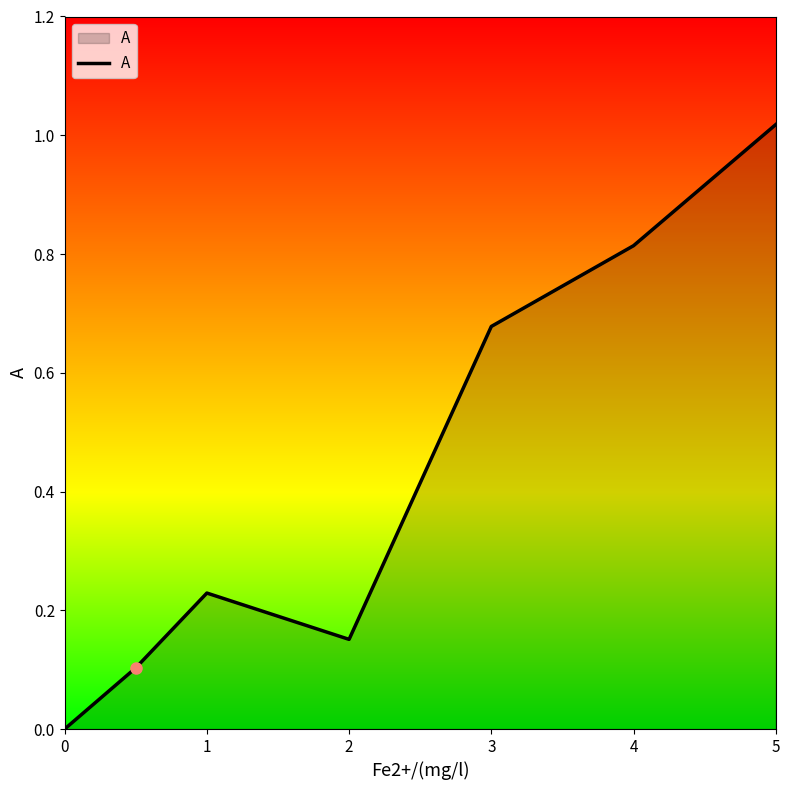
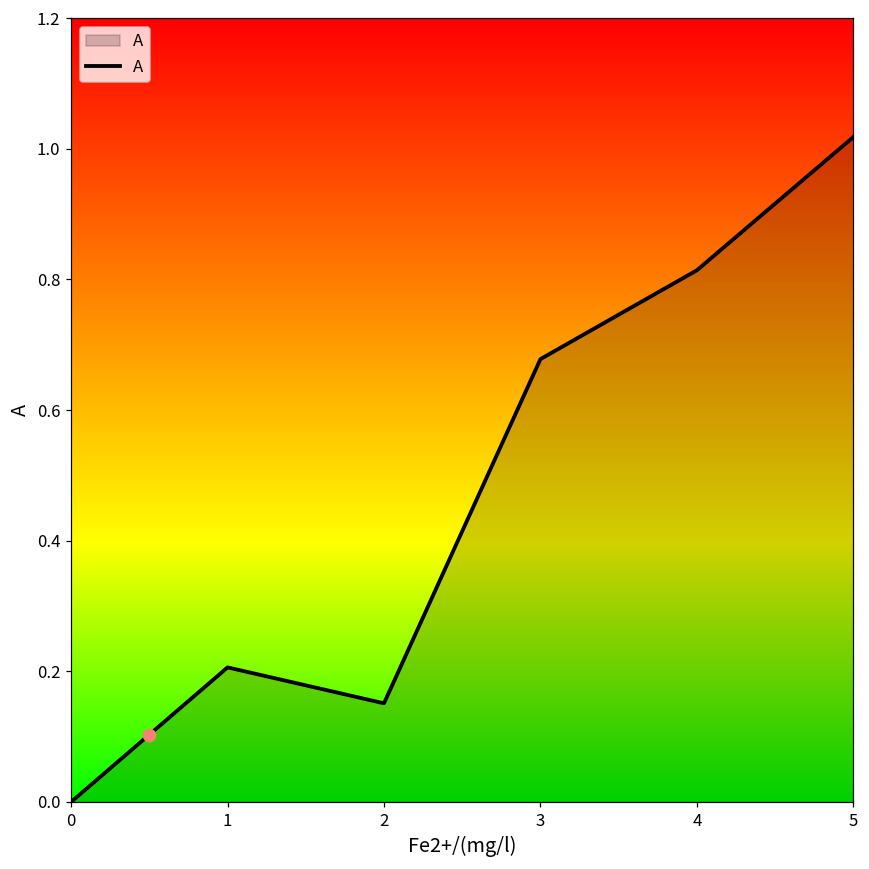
A, 1: 0.23 -> 0.21
